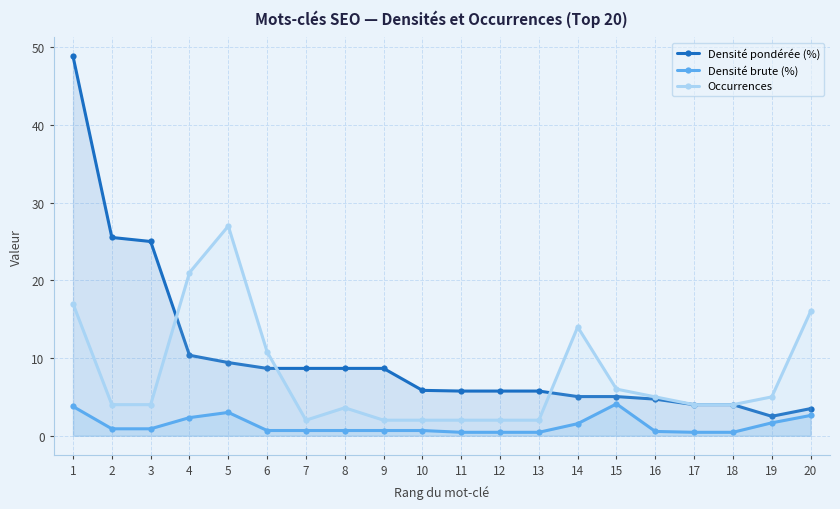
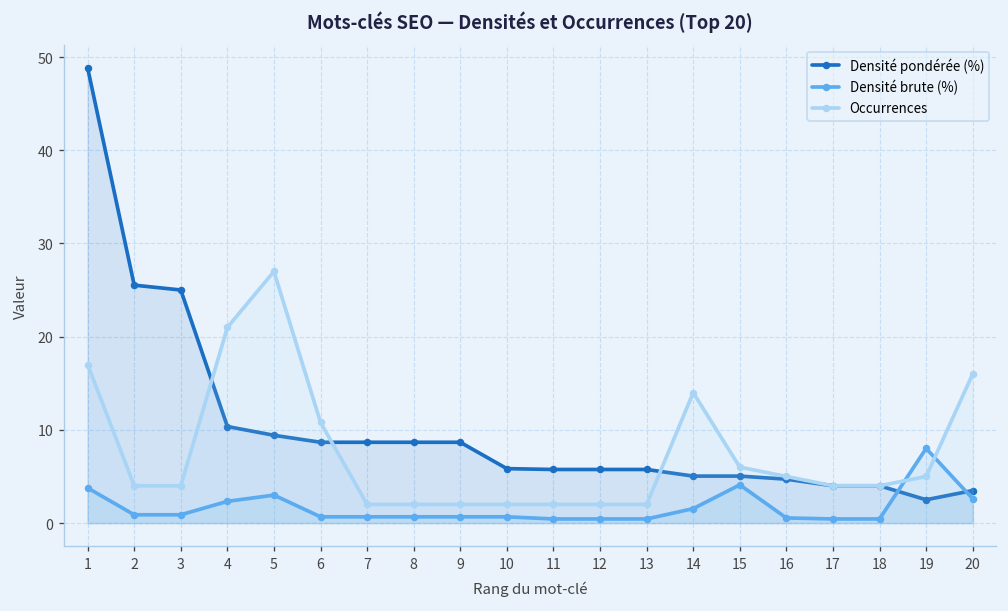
Occurrences, 8: 4 -> 2
Densité brute (%), 19: 2 -> 8
